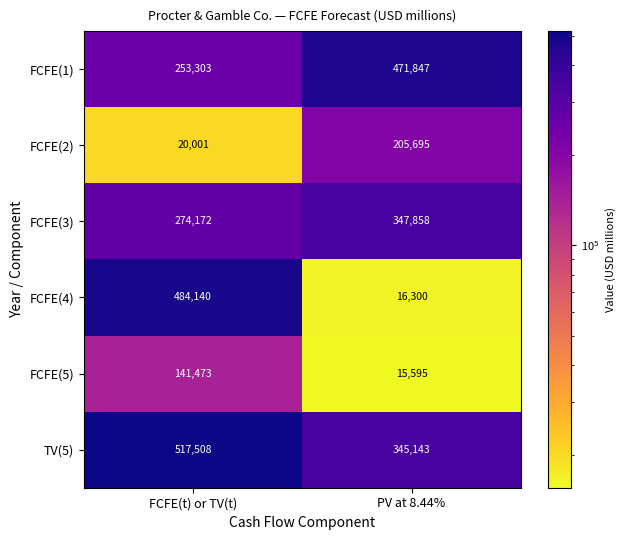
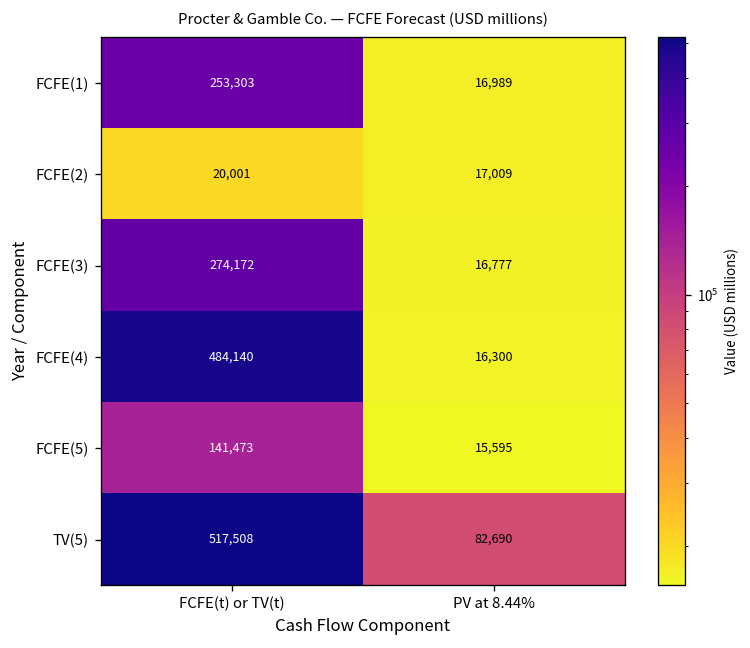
FCFE(1), PV at 8.44%: 471,847 -> 16,989
FCFE(2), PV at 8.44%: 205,695 -> 17,009
FCFE(3), PV at 8.44%: 347,858 -> 16,777
TV(5), PV at 8.44%: 345,143 -> 82,690
